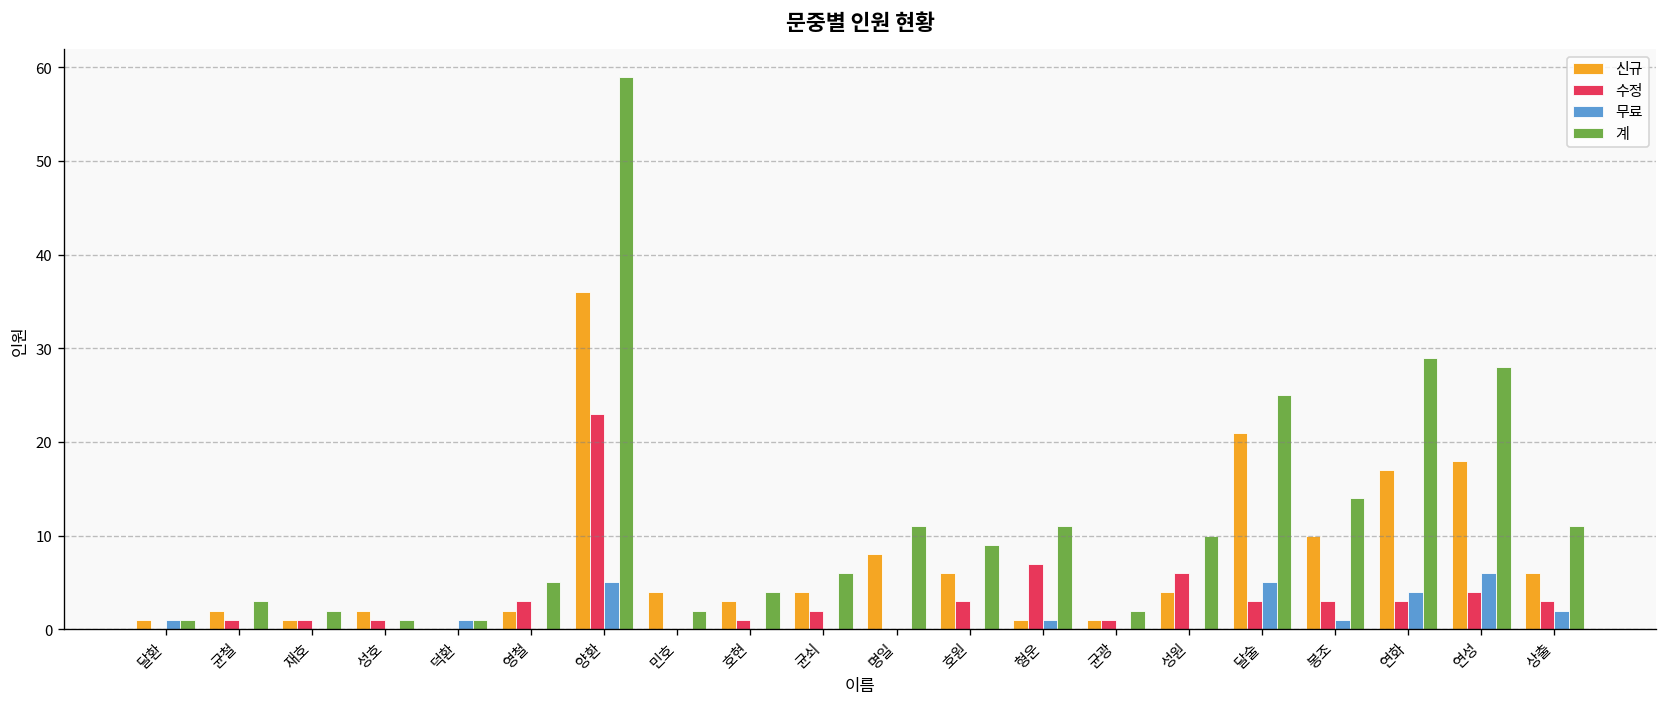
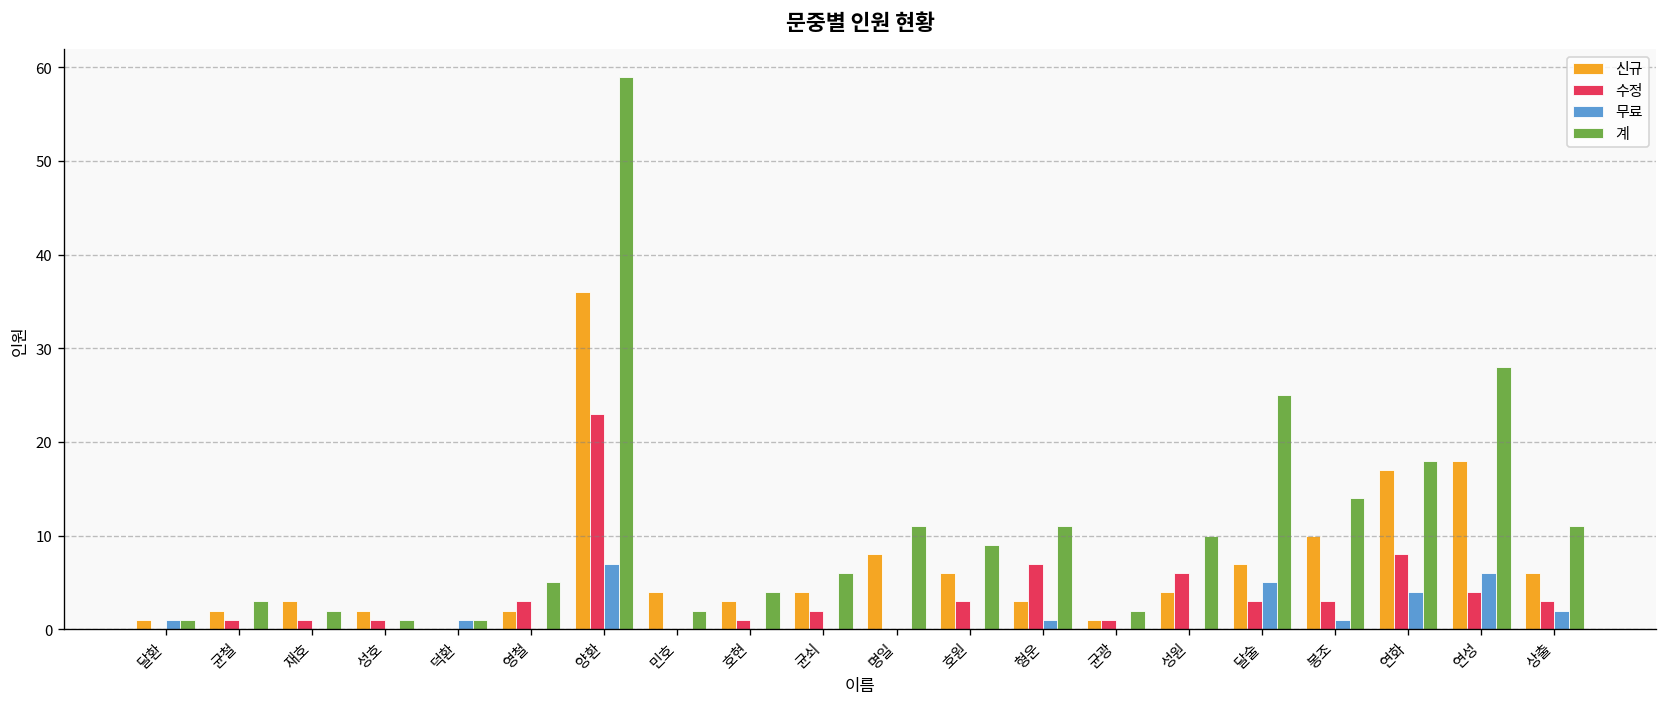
신규, 재호: 1 -> 3
무료, 양환: 5 -> 7
신규, 형운: 1 -> 3
신규, 달술: 21 -> 7
수정, 연화: 3 -> 8
계, 연화: 29 -> 18
